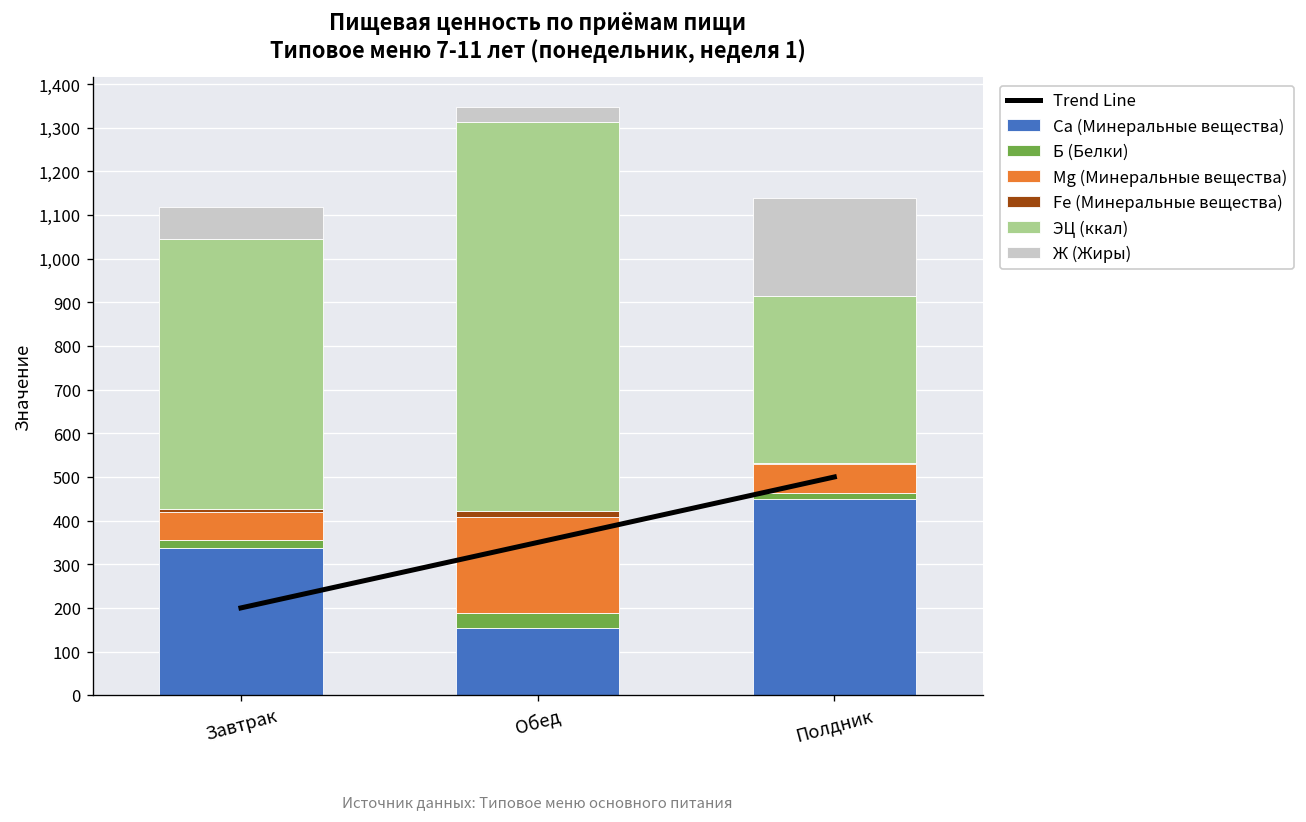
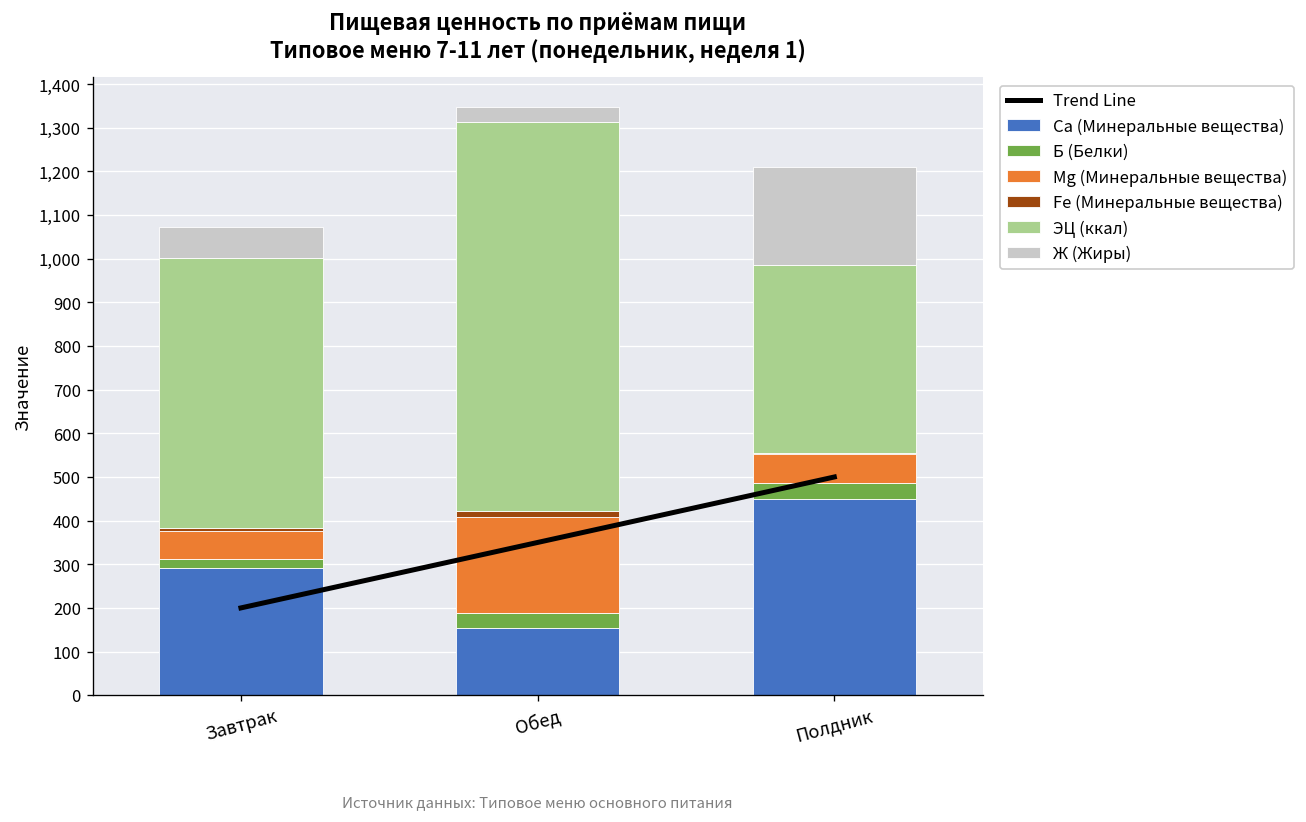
Ca (Минеральные вещества), Завтрак: 340 -> 290
Б (Белки), Полдник: 10 -> 40
ЭЦ (ккал), Полдник: 380 -> 430
